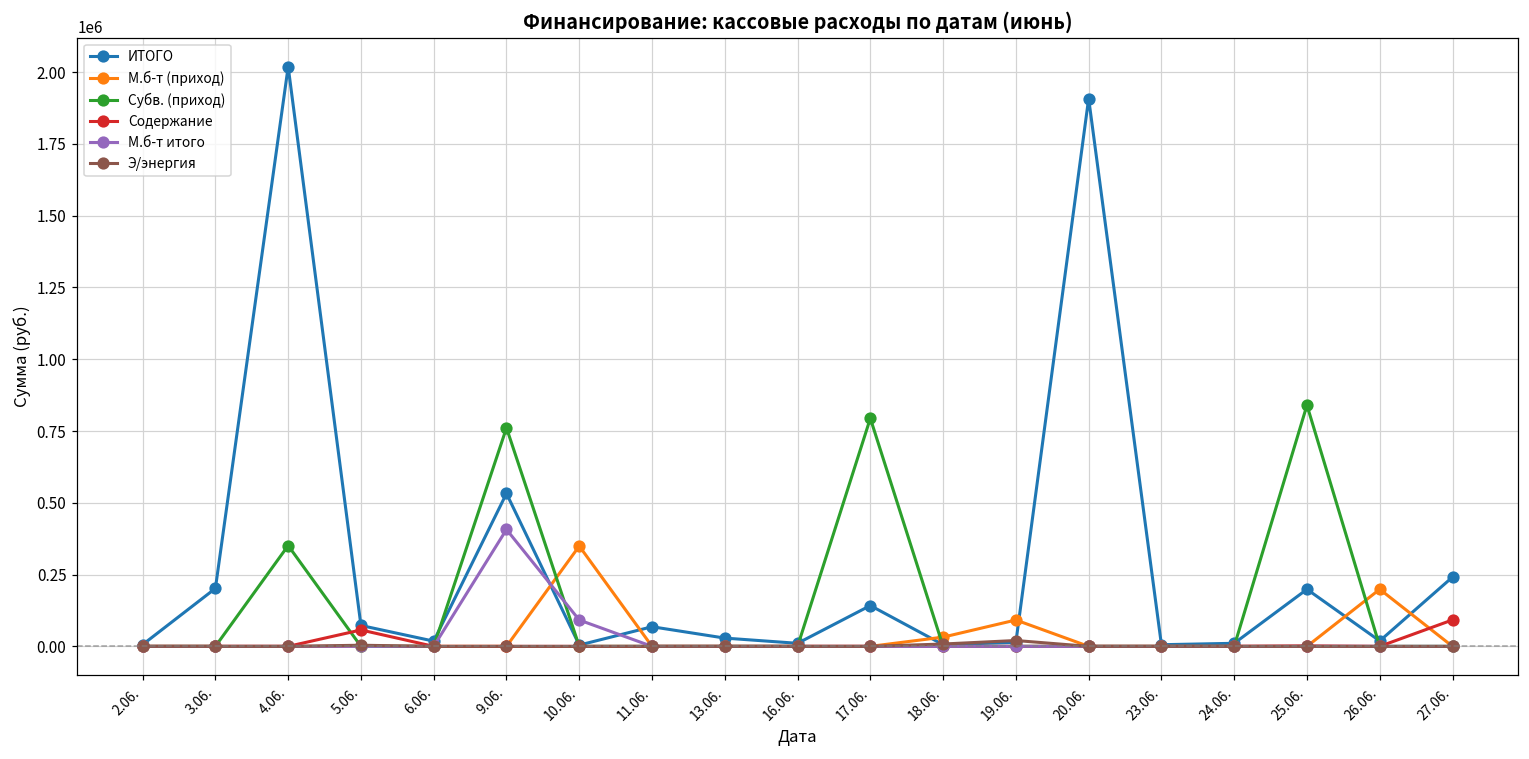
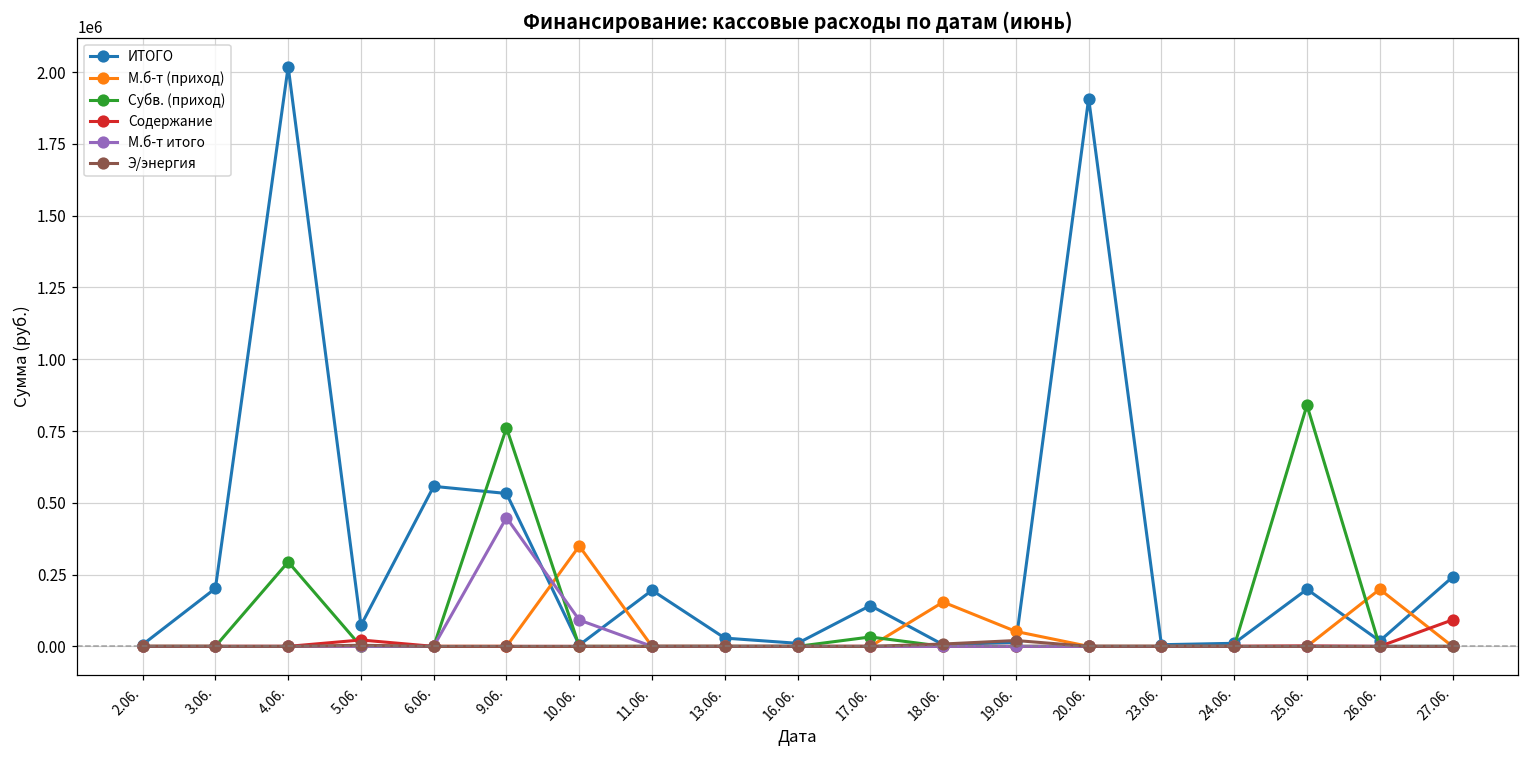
Субв. (приход), 4.06.: 350000 -> 290000
Содержание, 5.06.: 60000 -> 20000
ИТОГО, 6.06.: 20000 -> 560000
М.б-т итого, 9.06.: 410000 -> 450000
ИТОГО, 11.06.: 70000 -> 200000
Субв. (приход), 17.06.: 790000 -> 30000
М.б-т (приход), 18.06.: 30000 -> 150000
М.б-т (приход), 19.06.: 90000 -> 50000
